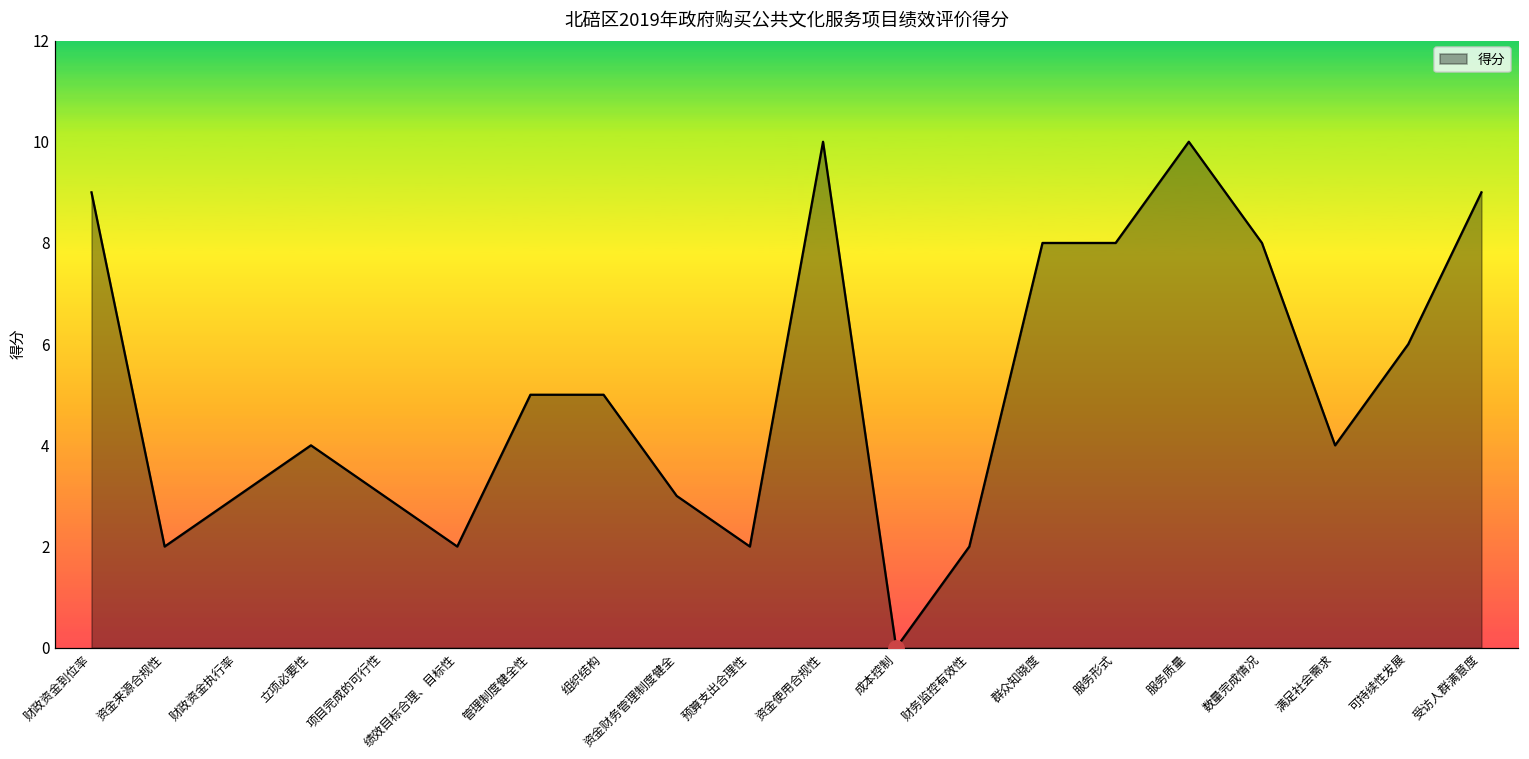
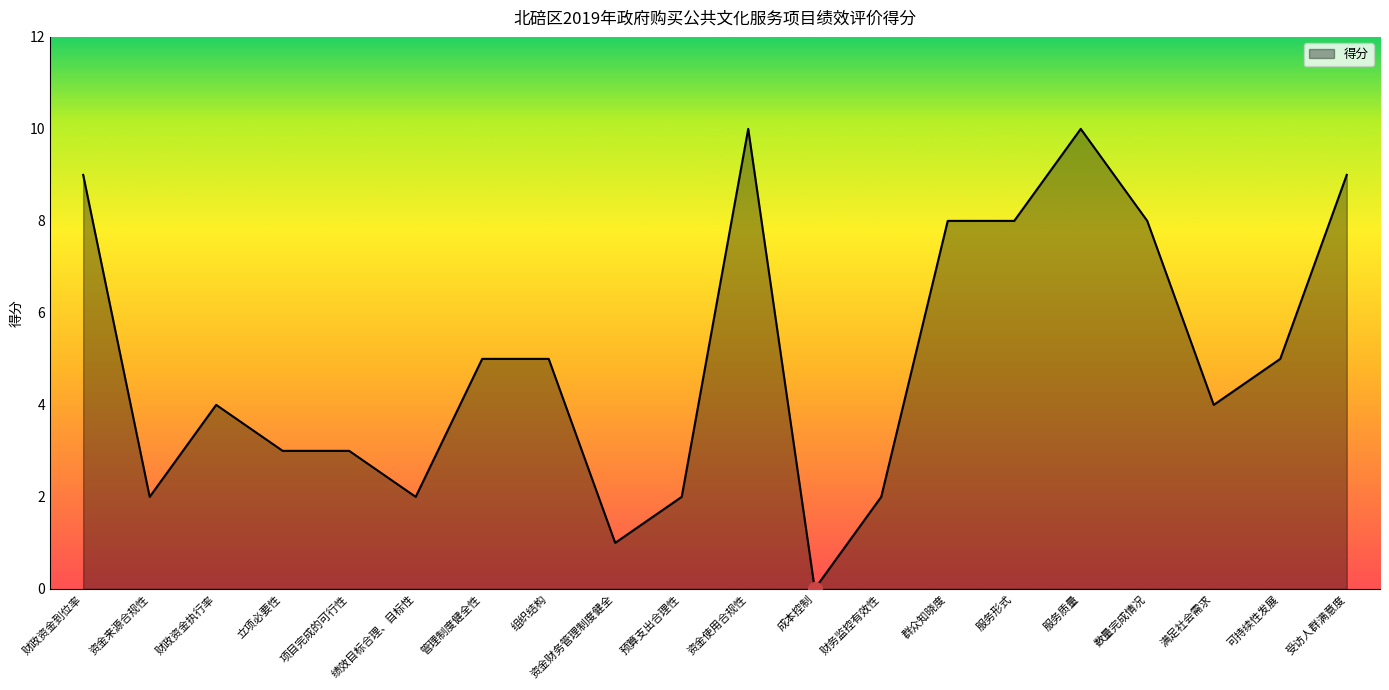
得分, 财政资金执行率: 3 -> 4
得分, 立项必要性: 4 -> 3
得分, 资金财务管理制度健全: 3 -> 1
得分, 可持续性发展: 6 -> 5
